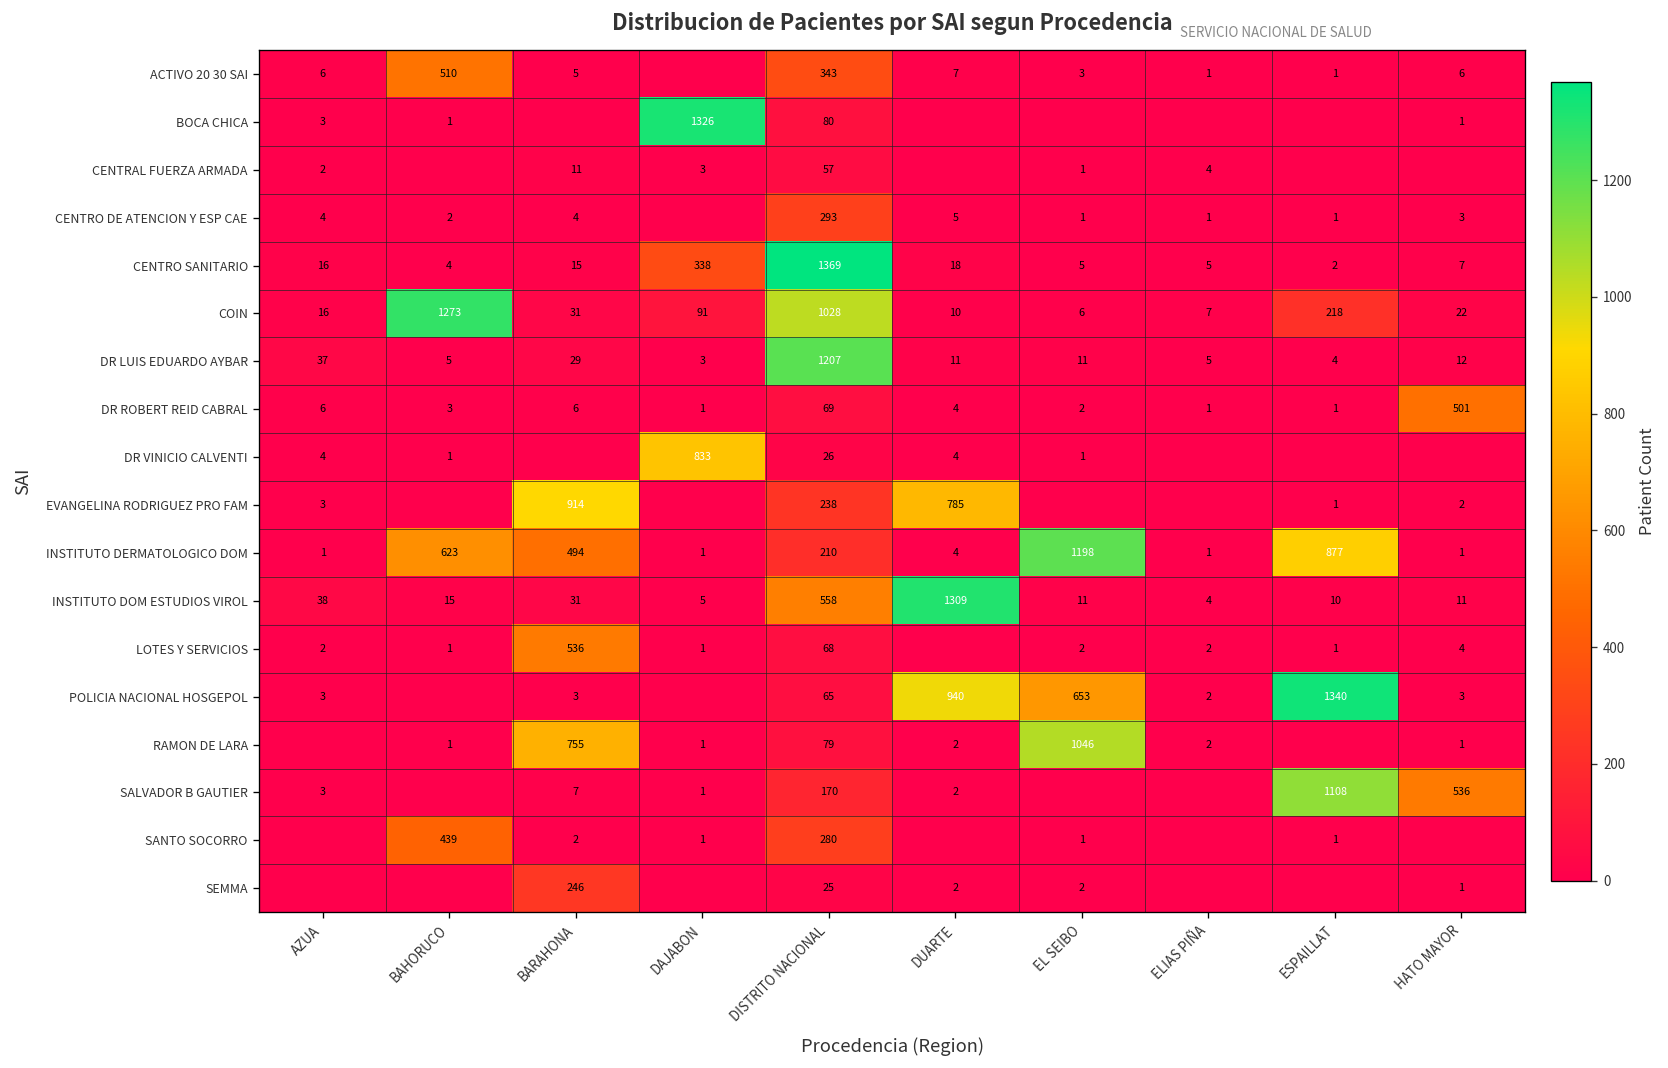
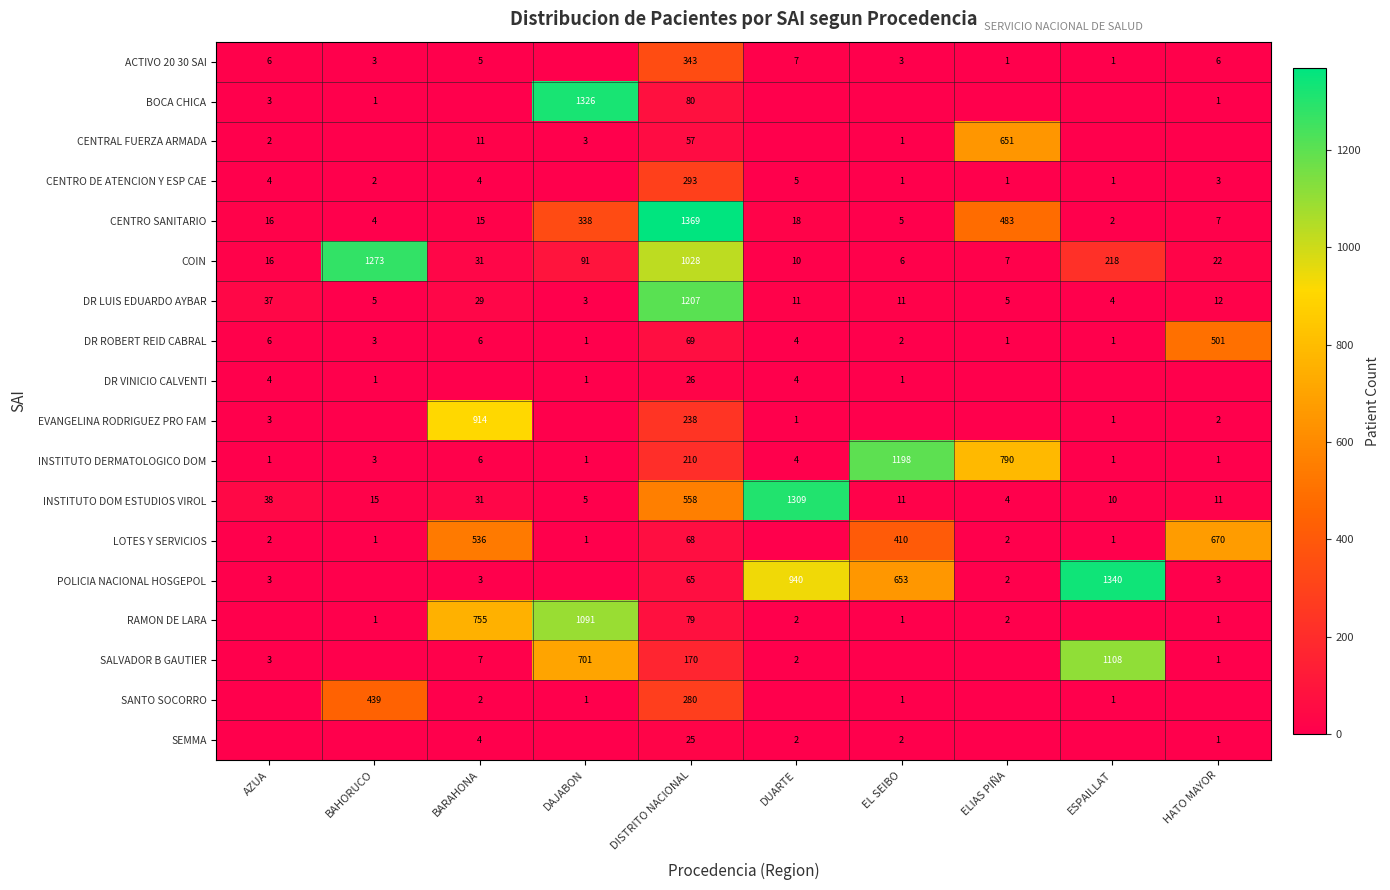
ACTIVO 20 30 SAI, BAHORUCO: 510 -> 3
CENTRAL FUERZA ARMADA, ELIAS PIÑA: 4 -> 651
CENTRO SANITARIO, ELIAS PIÑA: 5 -> 483
DR VINICIO CALVENTI, DAJABON: 833 -> 1
EVANGELINA RODRIGUEZ PRO FAM, DUARTE: 785 -> 1
INSTITUTO DERMATOLOGICO DOM, BAHORUCO: 623 -> 3
INSTITUTO DERMATOLOGICO DOM, BARAHONA: 494 -> 6
INSTITUTO DERMATOLOGICO DOM, ELIAS PIÑA: 1 -> 790
INSTITUTO DERMATOLOGICO DOM, ESPAILLAT: 877 -> 1
LOTES Y SERVICIOS, EL SEIBO: 2 -> 410
LOTES Y SERVICIOS, HATO MAYOR: 4 -> 670
RAMON DE LARA, DAJABON: 1 -> 1091
RAMON DE LARA, EL SEIBO: 1046 -> 1
SALVADOR B GAUTIER, DAJABON: 1 -> 701
SALVADOR B GAUTIER, HATO MAYOR: 536 -> 1
SEMMA, BARAHONA: 246 -> 4
